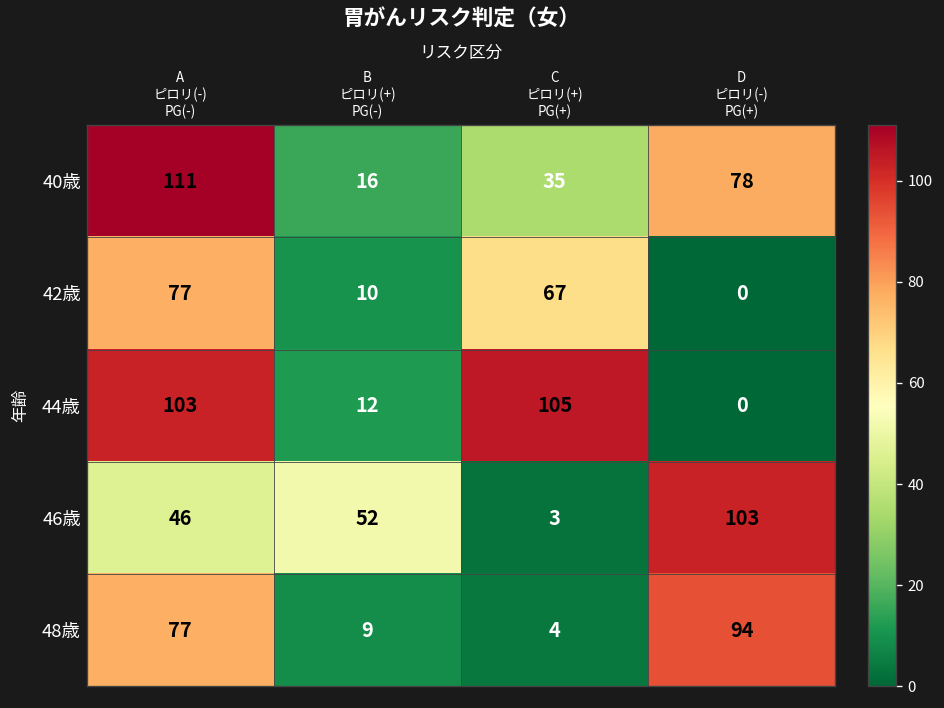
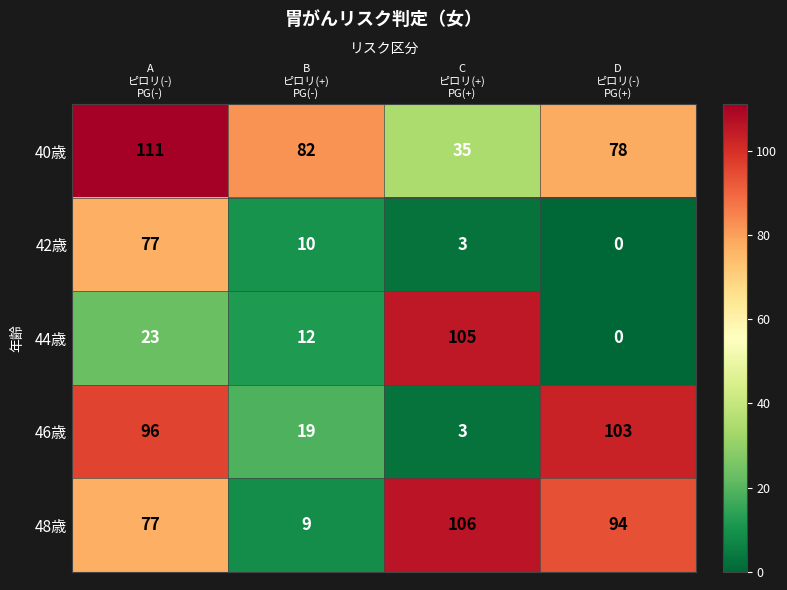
40歳, B ピロリ(+) PG(-): 16 -> 82
42歳, C ピロリ(+) PG(+): 67 -> 3
44歳, A ピロリ(-) PG(-): 103 -> 23
46歳, A ピロリ(-) PG(-): 46 -> 96
46歳, B ピロリ(+) PG(-): 52 -> 19
48歳, C ピロリ(+) PG(+): 4 -> 106
